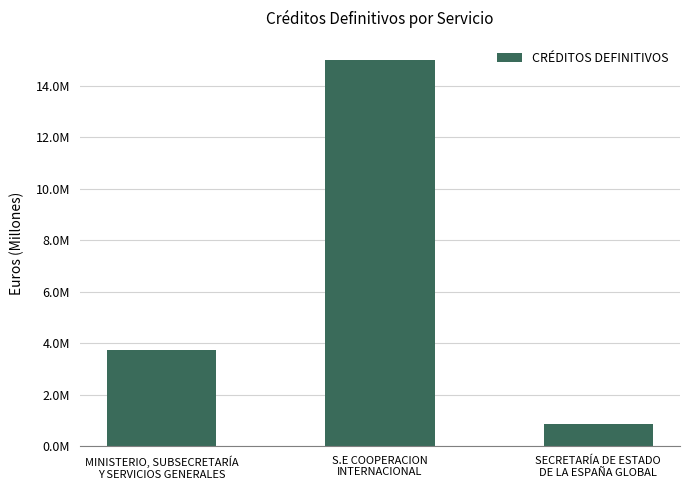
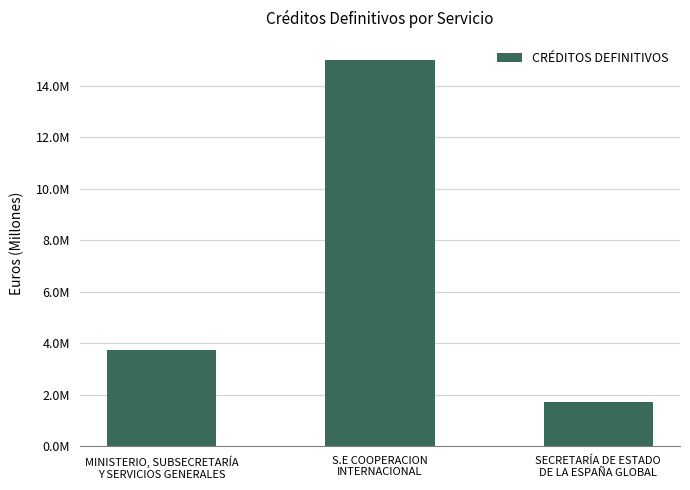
SECRETARÍA DE ESTADO DE LA ESPAÑA GLOBAL: 900000 -> 1700000
